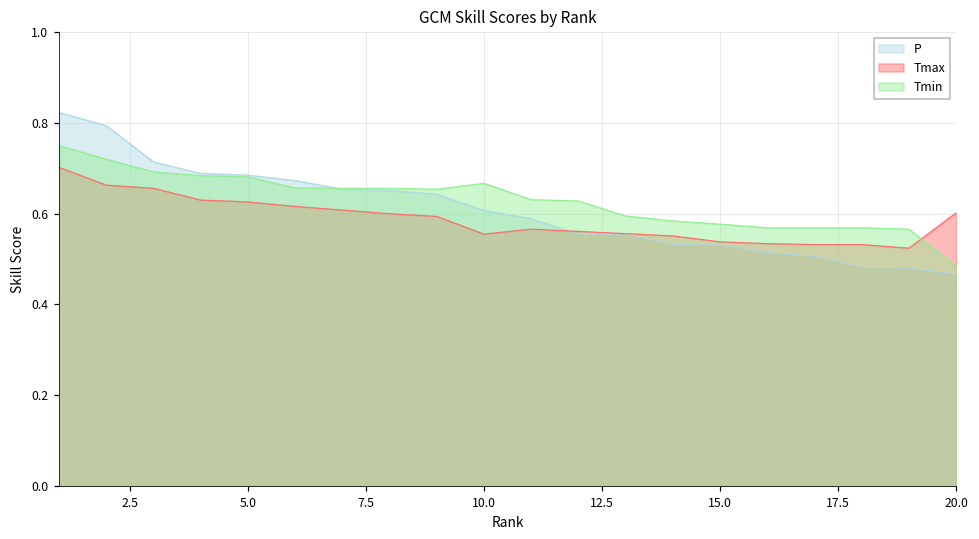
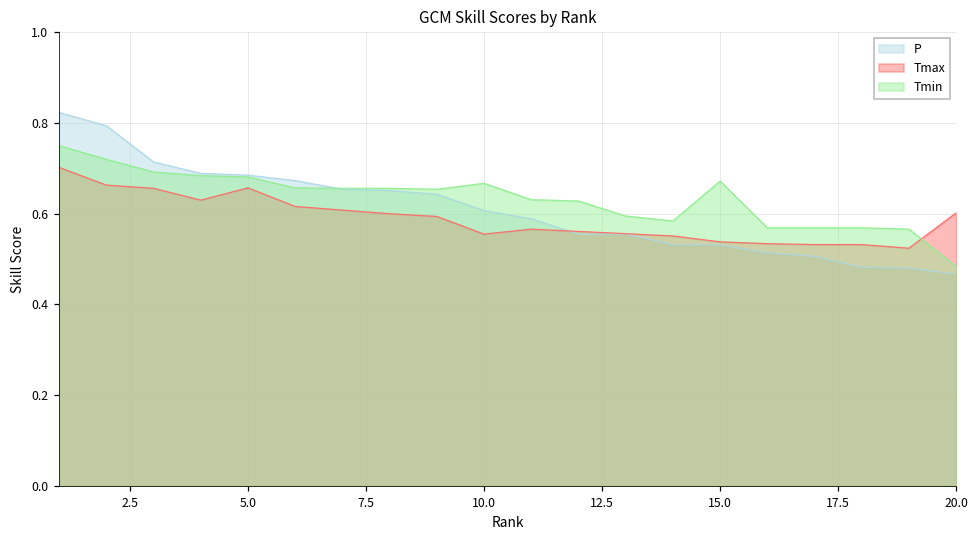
Tmax, 5.0: 0.63 -> 0.66
Tmin, 15.0: 0.58 -> 0.67
